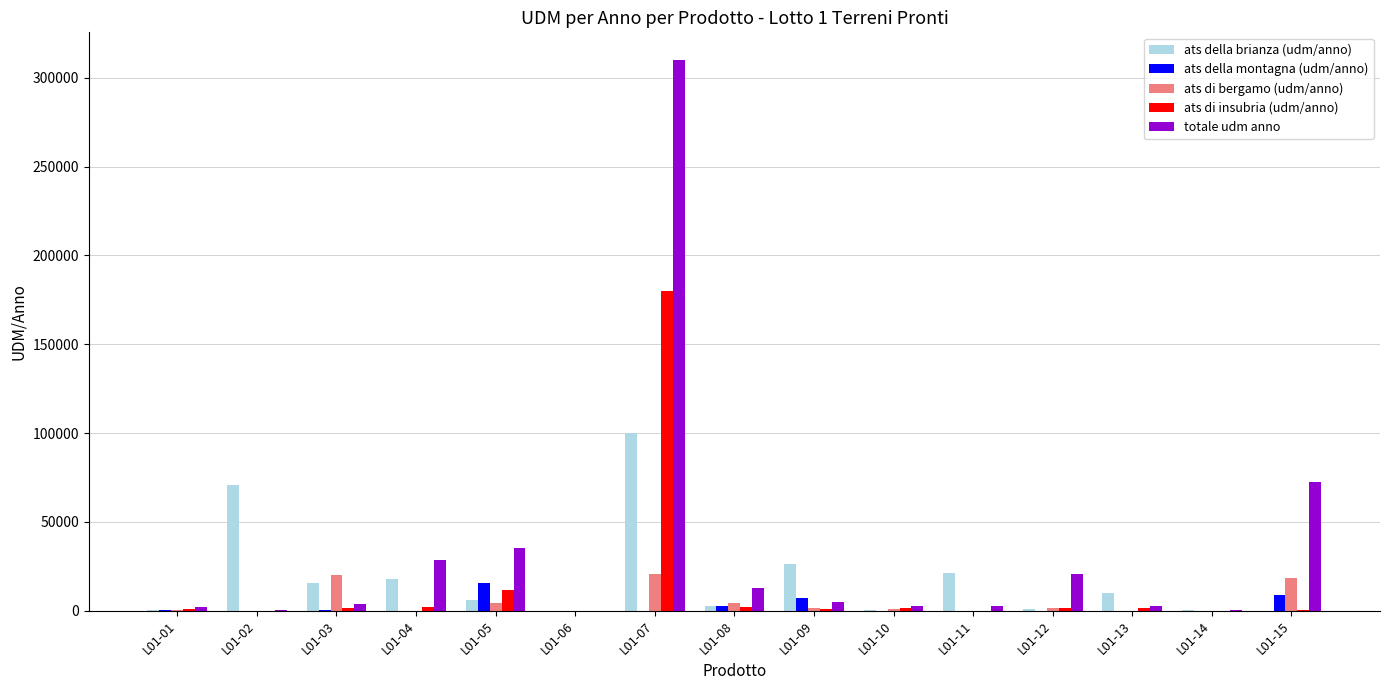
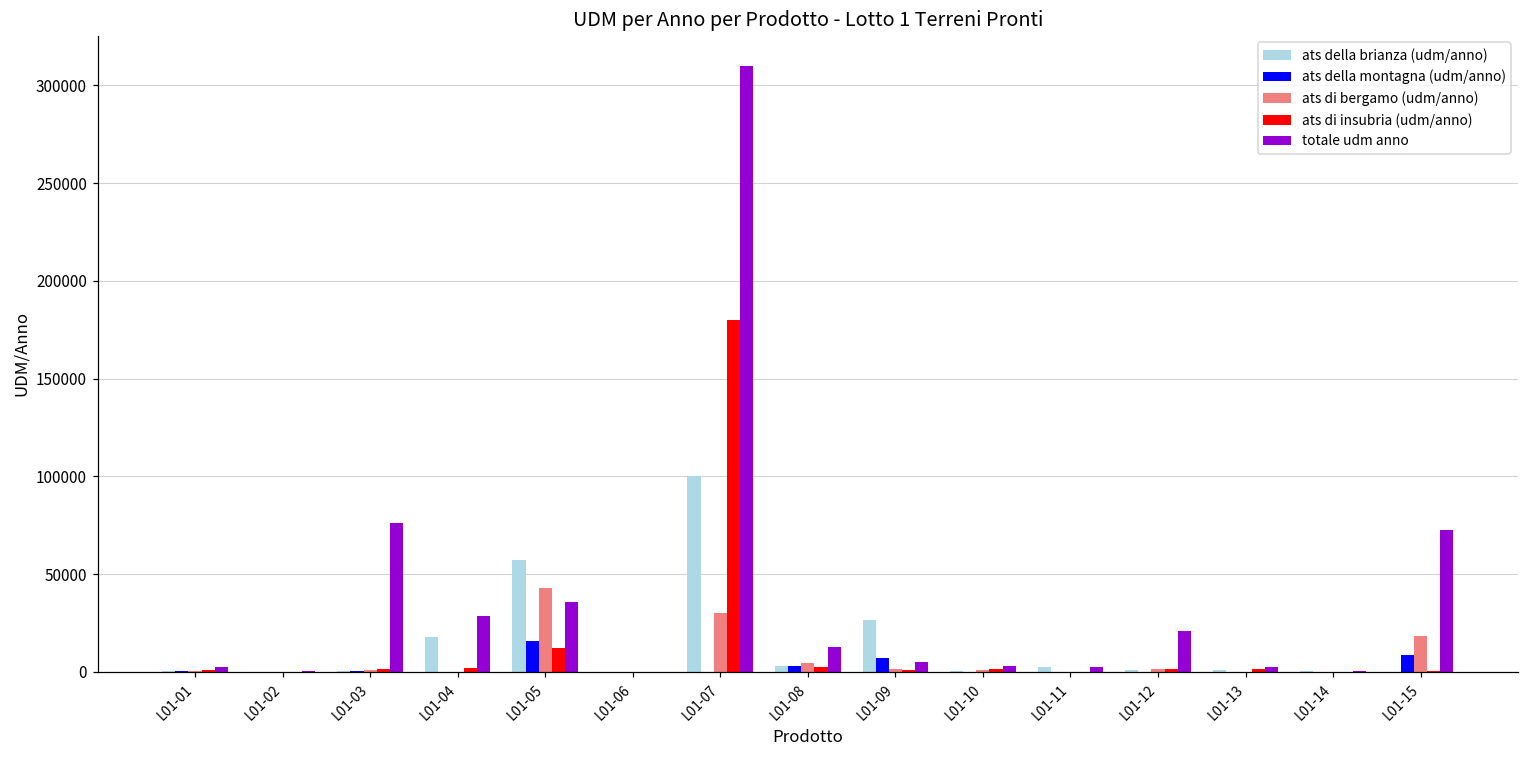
ats della brianza (udm/anno), L01-02: 71000 -> 0
ats della brianza (udm/anno), L01-03: 16000 -> 0
ats di bergamo (udm/anno), L01-03: 20000 -> 1000
totale udm anno, L01-03: 4000 -> 76000
ats della brianza (udm/anno), L01-05: 6000 -> 57000
ats di bergamo (udm/anno), L01-05: 5000 -> 43000
ats di bergamo (udm/anno), L01-07: 21000 -> 30000
ats della brianza (udm/anno), L01-11: 21000 -> 3000
ats della brianza (udm/anno), L01-13: 10000 -> 1000
